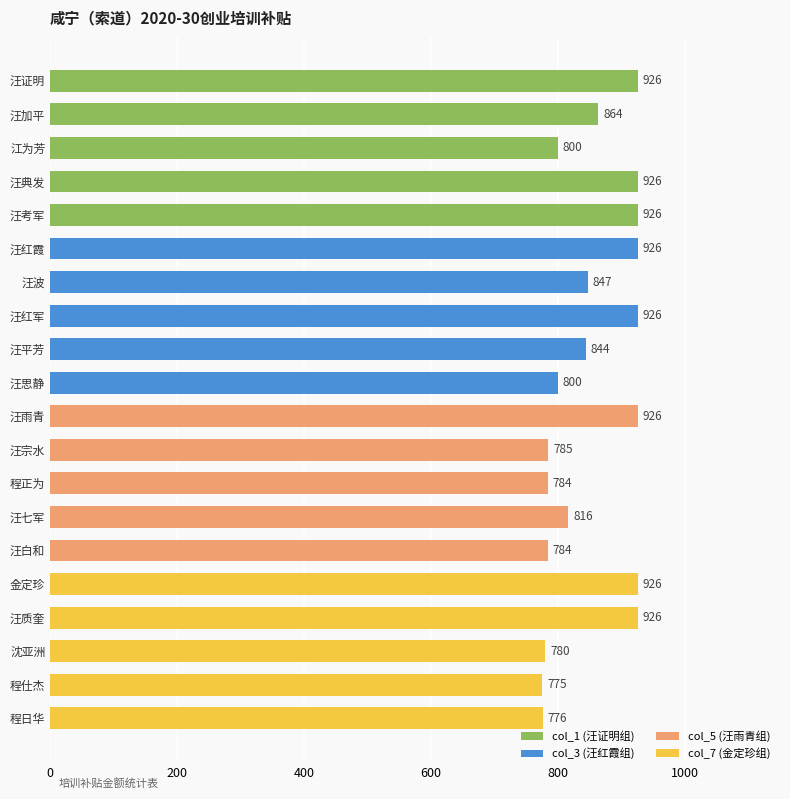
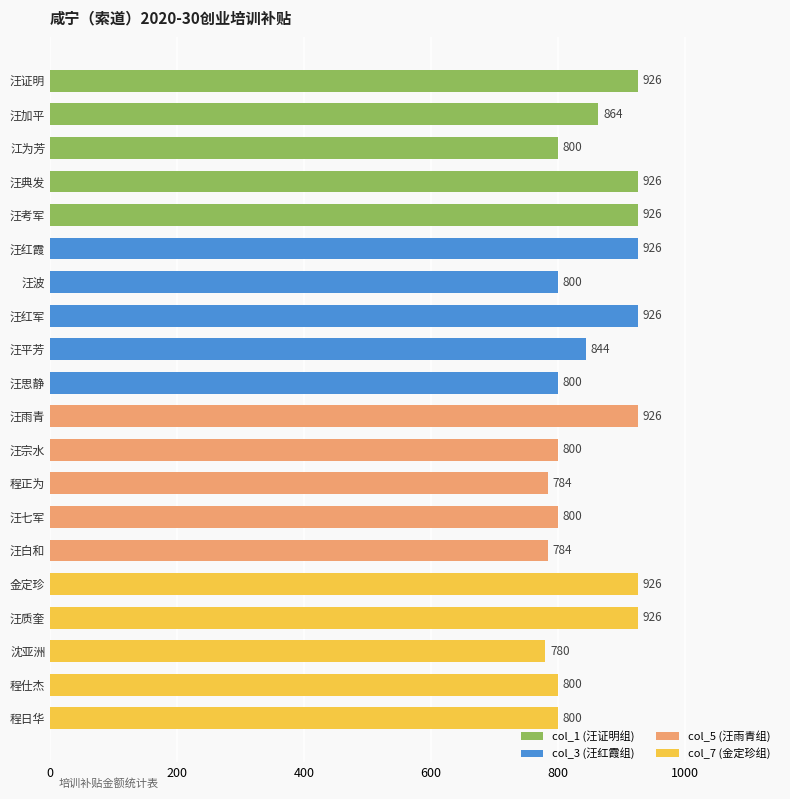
汪波: 847 -> 800
汪宗水: 785 -> 800
汪七军: 816 -> 800
程仕杰: 775 -> 800
程日华: 776 -> 800
